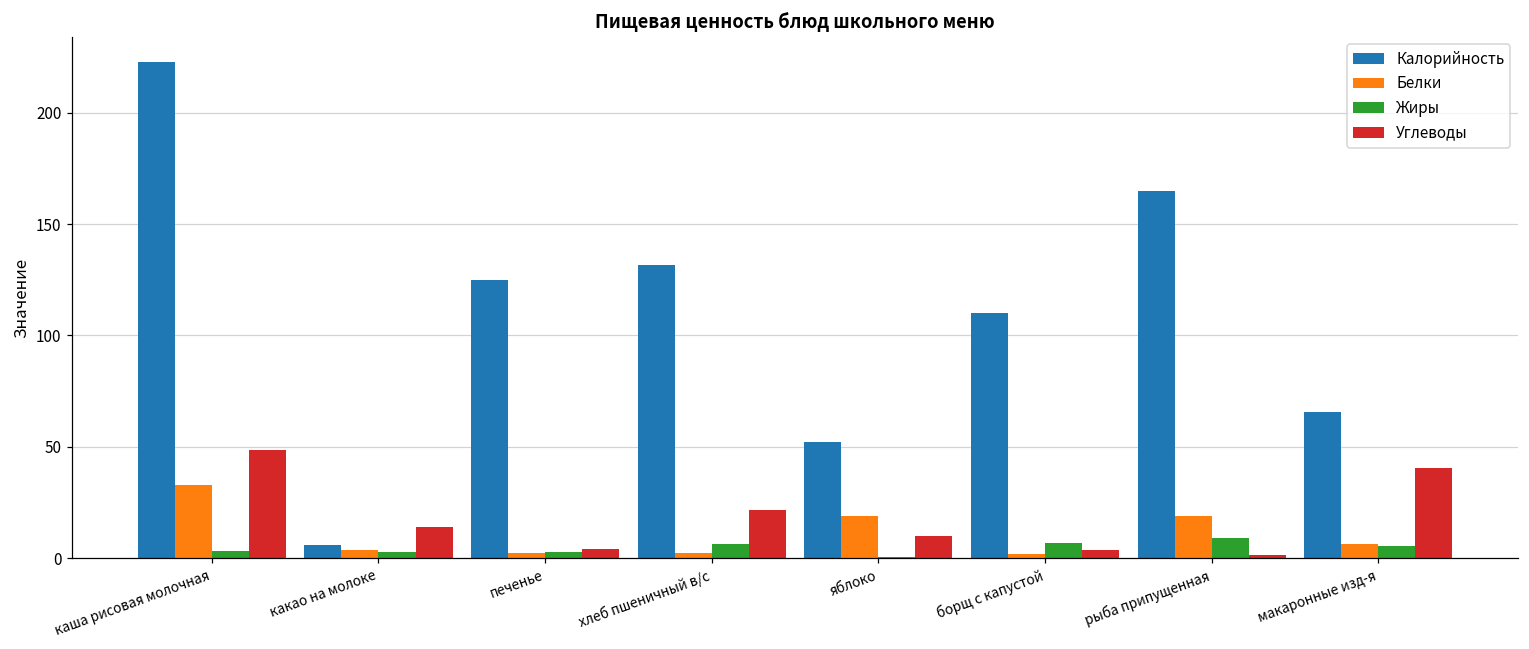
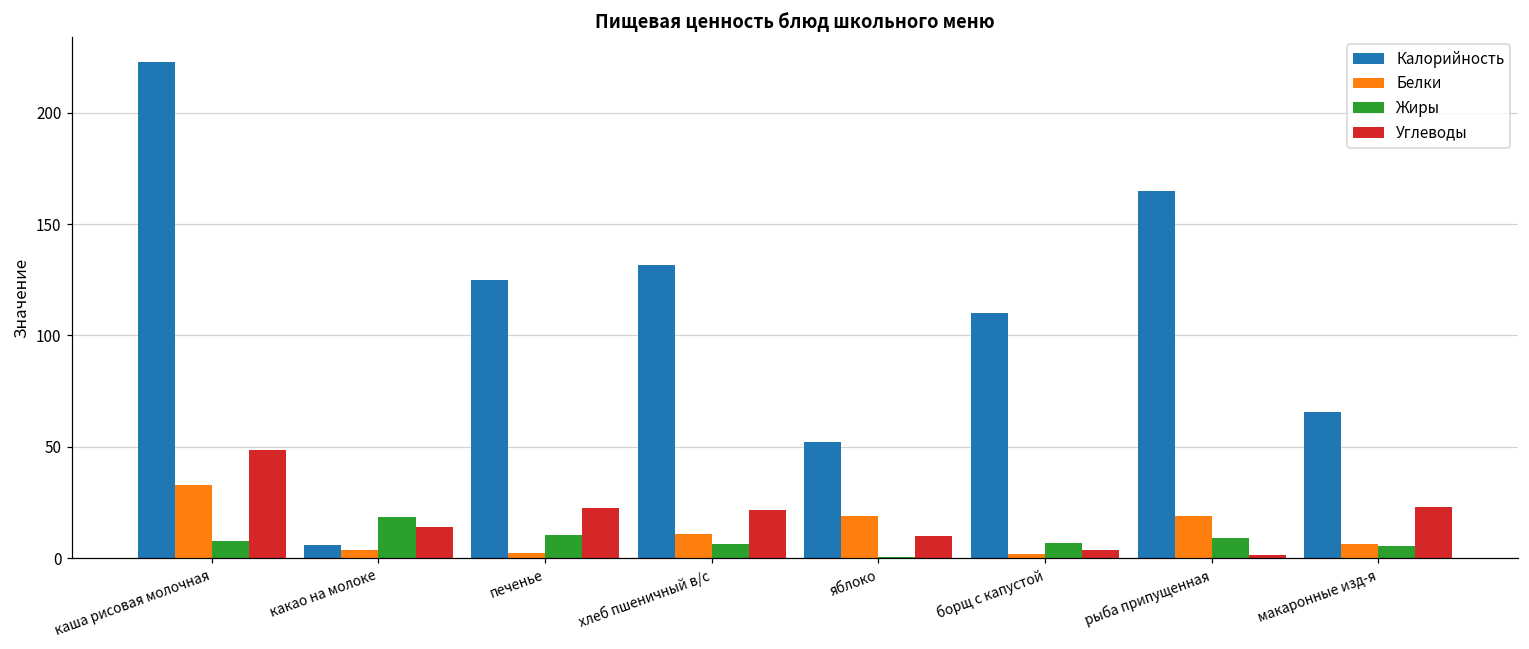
Жиры, каша рисовая молочная: 3 -> 7
Жиры, какао на молоке: 3 -> 19
Жиры, печенье: 3 -> 10
Углеводы, печенье: 4 -> 22
Белки, хлеб пшеничный в/с: 2 -> 11
Углеводы, макаронные изд-я: 40 -> 23
